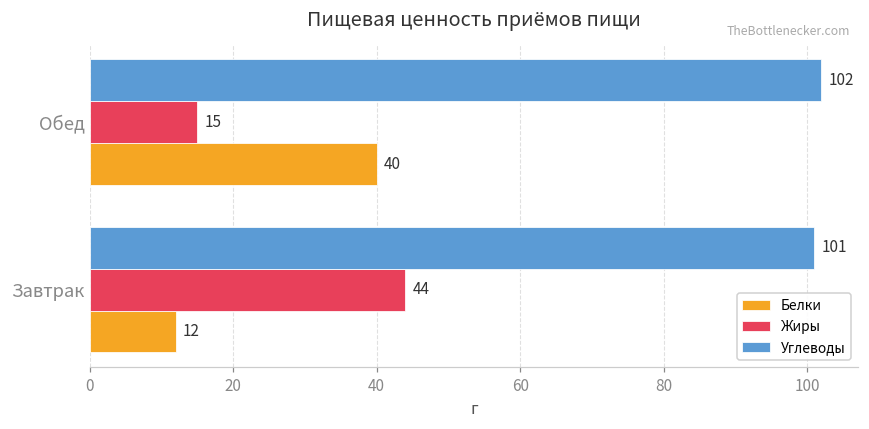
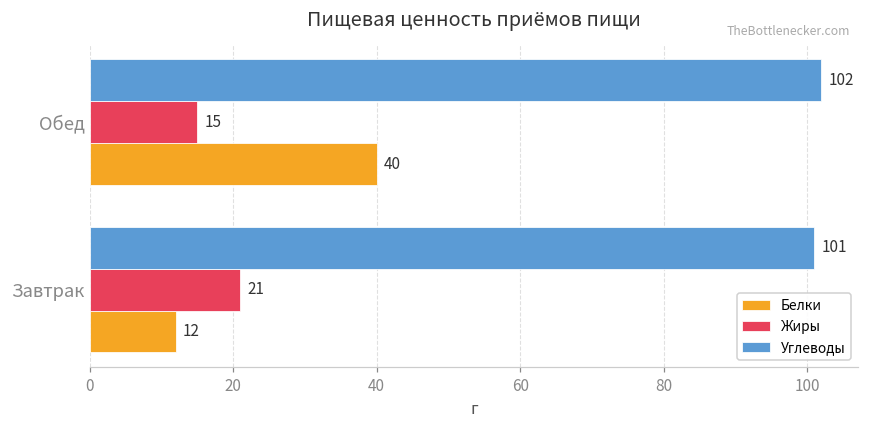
Жиры, Завтрак: 44 -> 21
